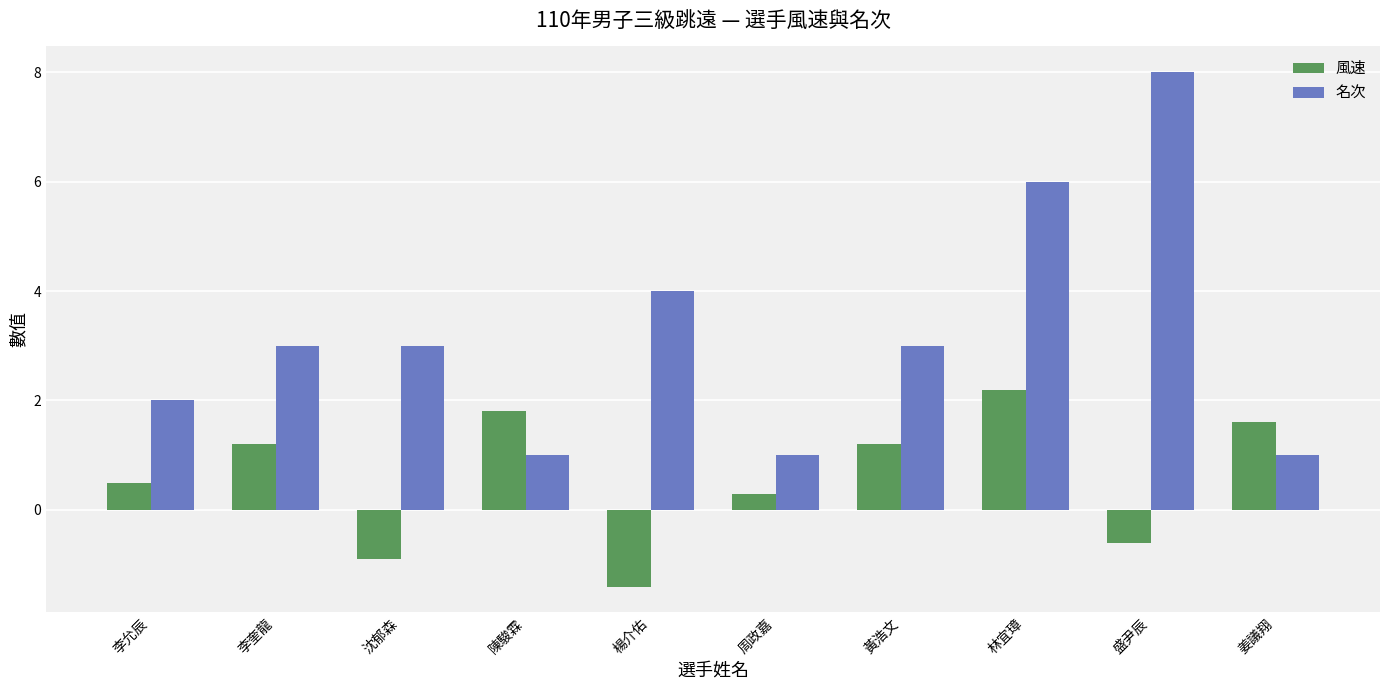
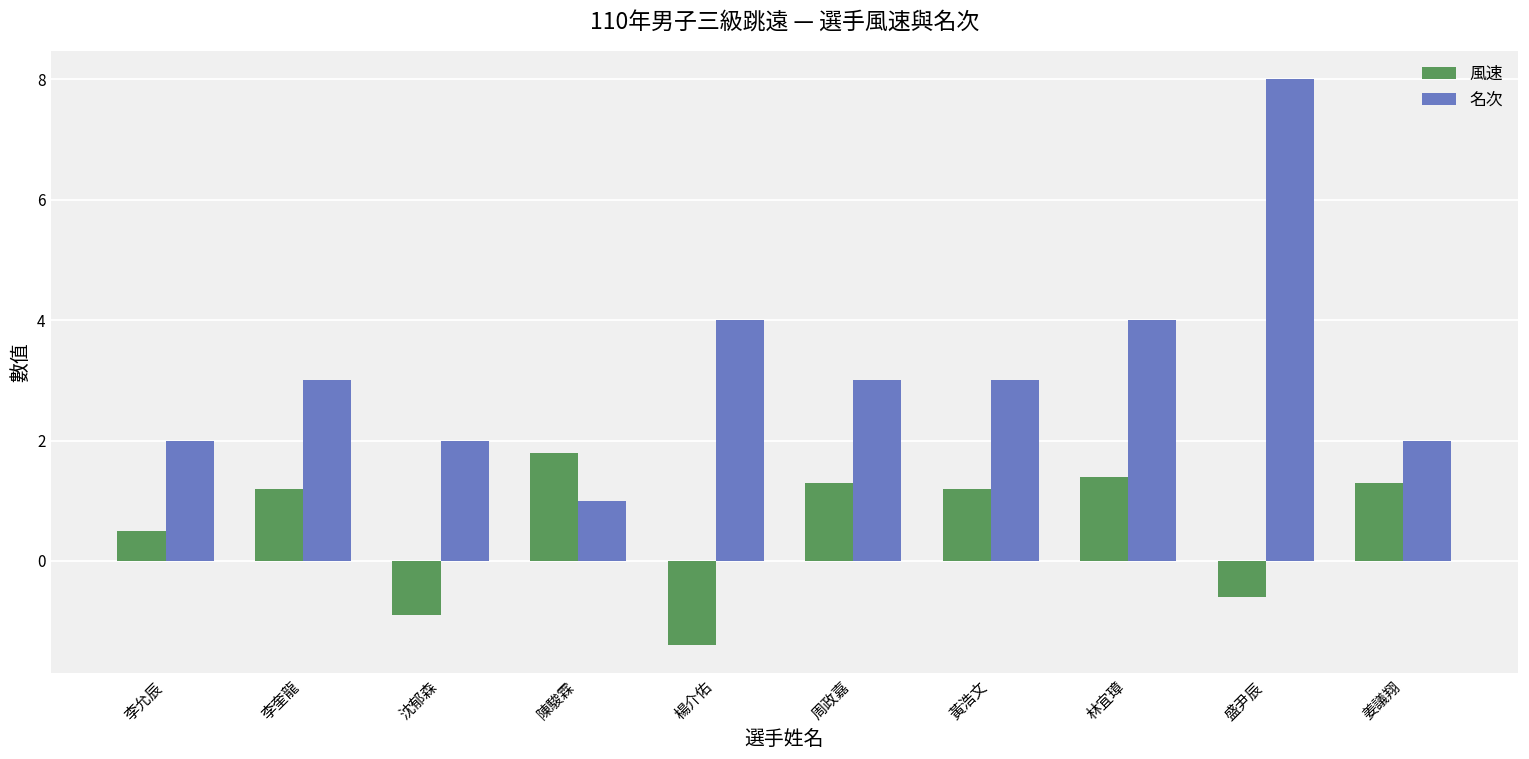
名次, 沈郁森: 3 -> 2
風速, 周政嘉: 0.3 -> 1.3
名次, 周政嘉: 1 -> 3
風速, 林宜璋: 2.2 -> 1.4
名次, 林宜璋: 6 -> 4
風速, 姜議翔: 1.6 -> 1.3
名次, 姜議翔: 1 -> 2
